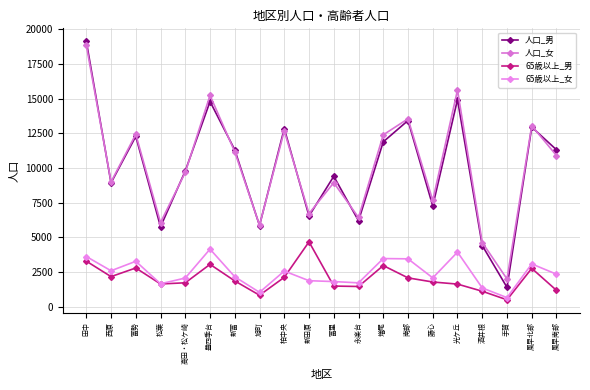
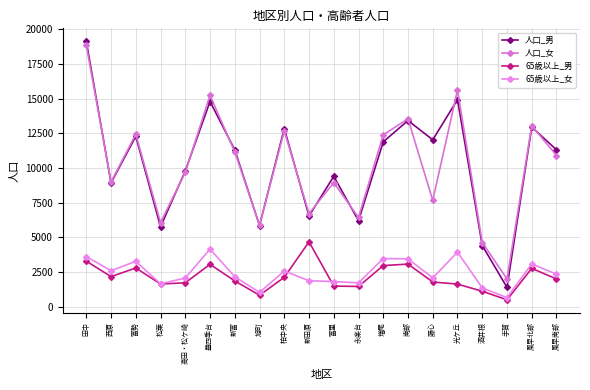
65歳以上_男, 南部: 2100 -> 3100
人口_男, 藤心: 7300 -> 12000
65歳以上_男, 風早南部: 1200 -> 2000
